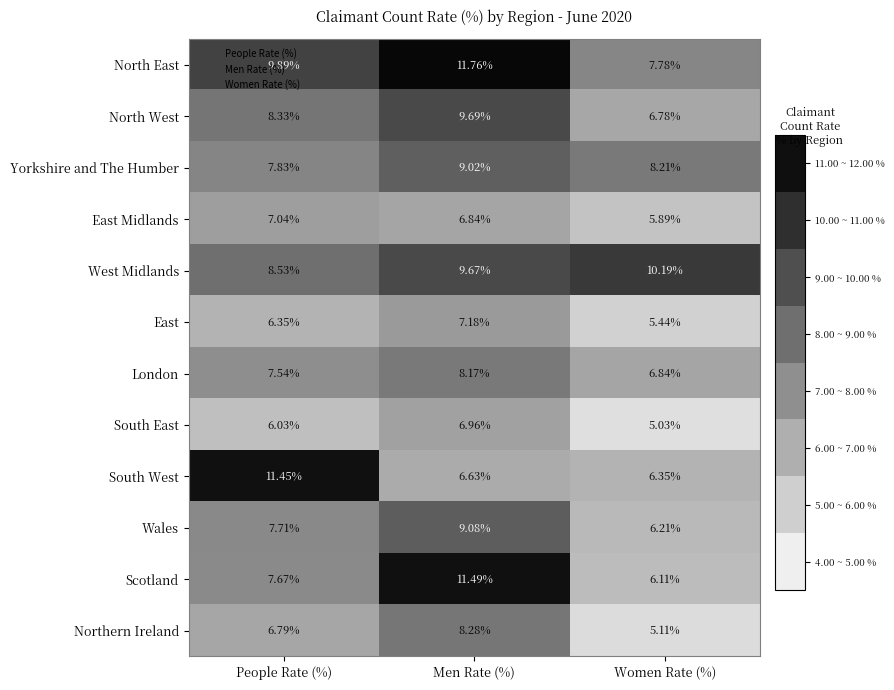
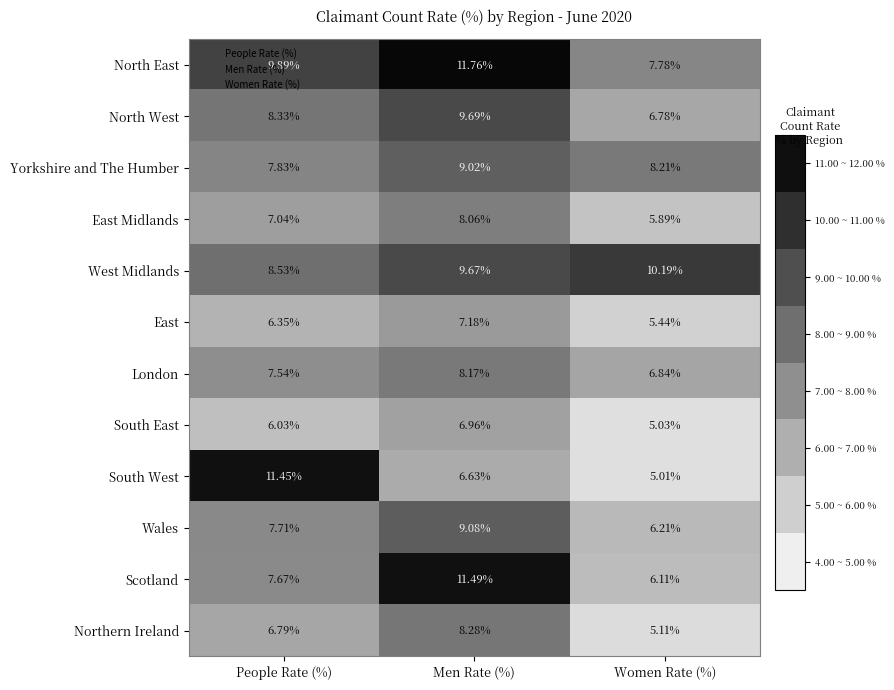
Claimant Count Rate (%) by Region - June 2020, East Midlands, Men Rate (%): 6.84% -> 8.06%
Claimant Count Rate (%) by Region - June 2020, South West, Women Rate (%): 6.35% -> 5.01%
